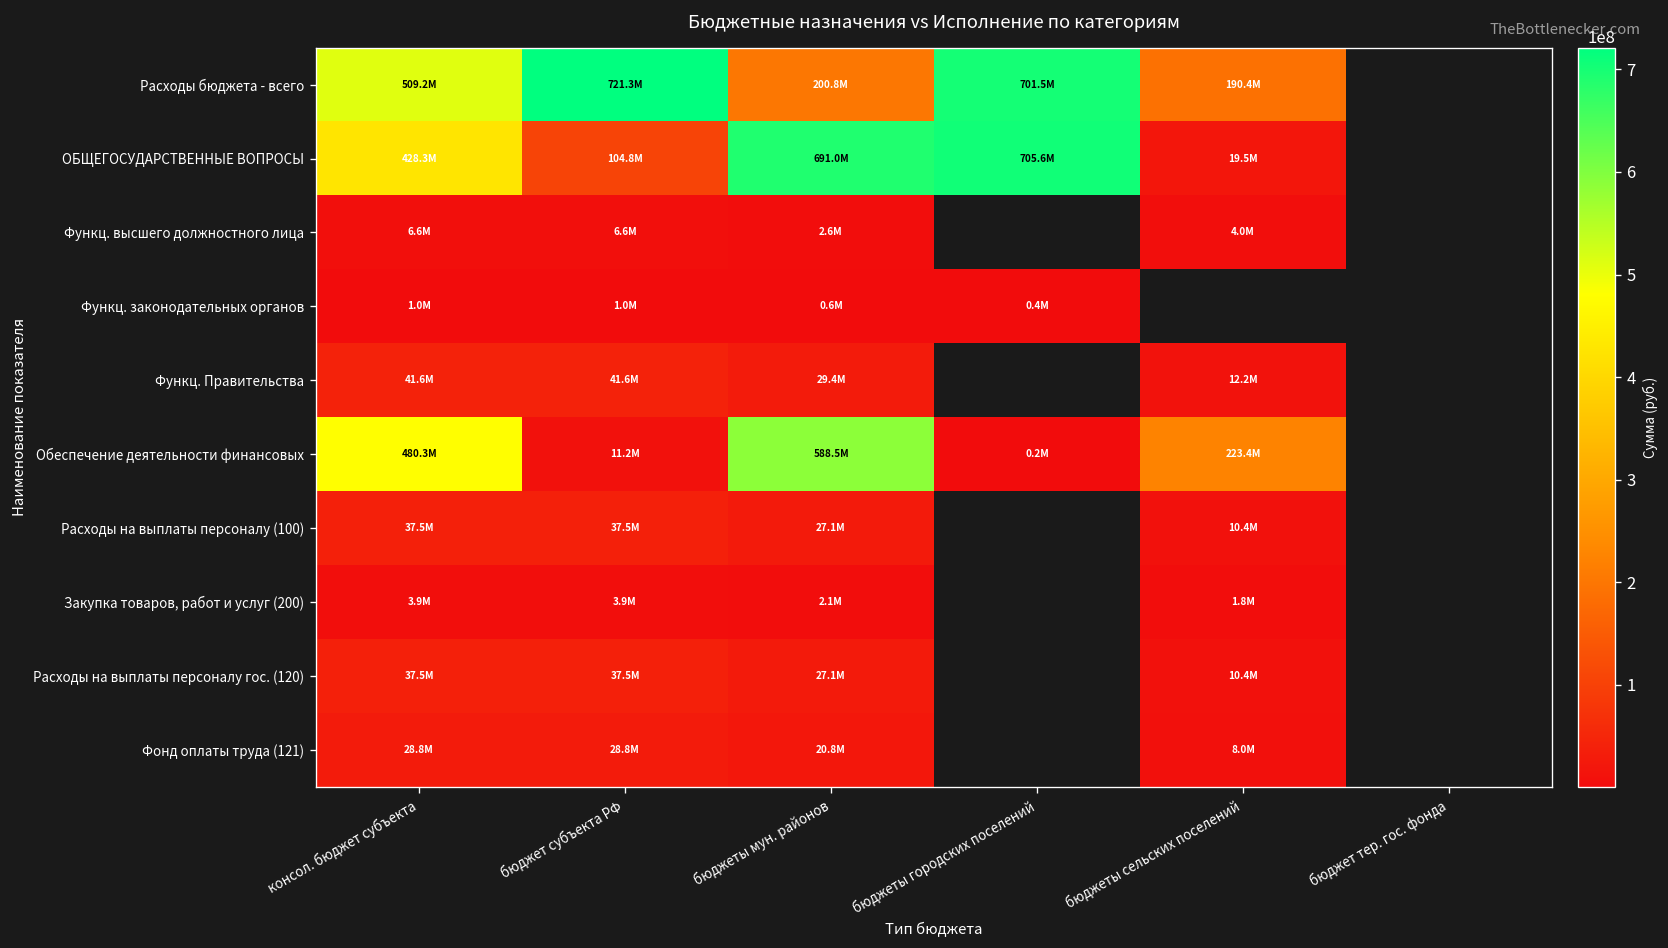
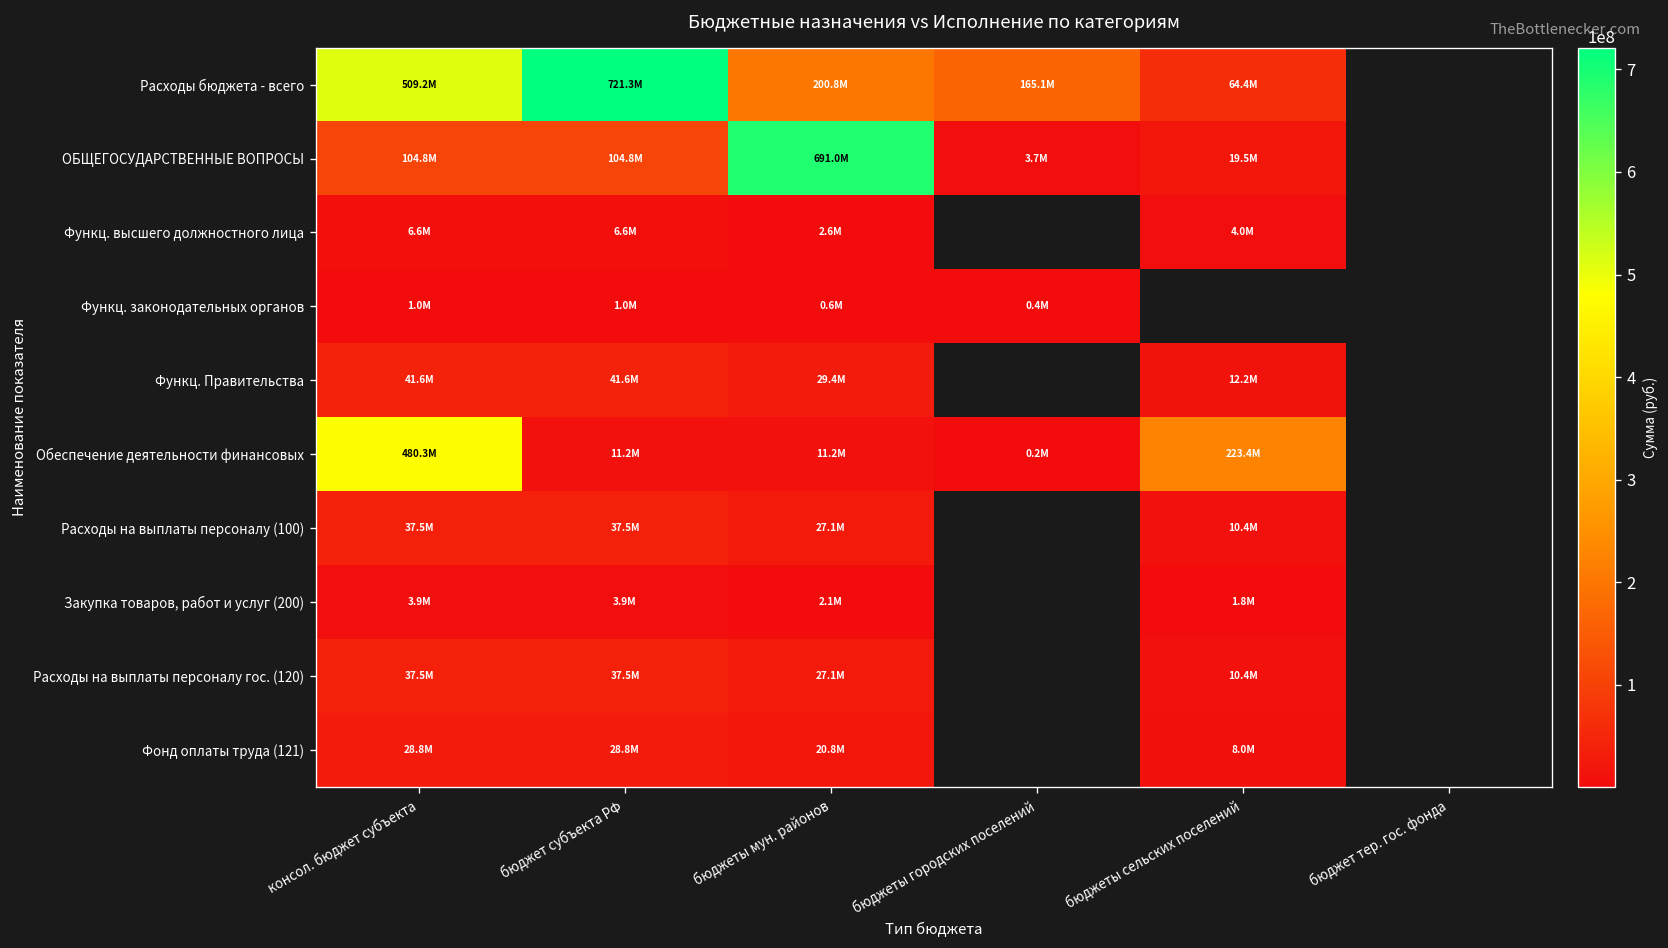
Расходы бюджета - всего, бюджеты городских поселений: 701.5M -> 165.1M
Расходы бюджета - всего, бюджеты сельских поселений: 190.4M -> 64.4M
ОБЩЕГОСУДАРСТВЕННЫЕ ВОПРОСЫ, консол. бюджет субъекта: 428.3M -> 104.8M
ОБЩЕГОСУДАРСТВЕННЫЕ ВОПРОСЫ, бюджеты городских поселений: 705.6M -> 3.7M
Обеспечение деятельности финансовых, бюджеты мун. районов: 588.5M -> 11.2M
